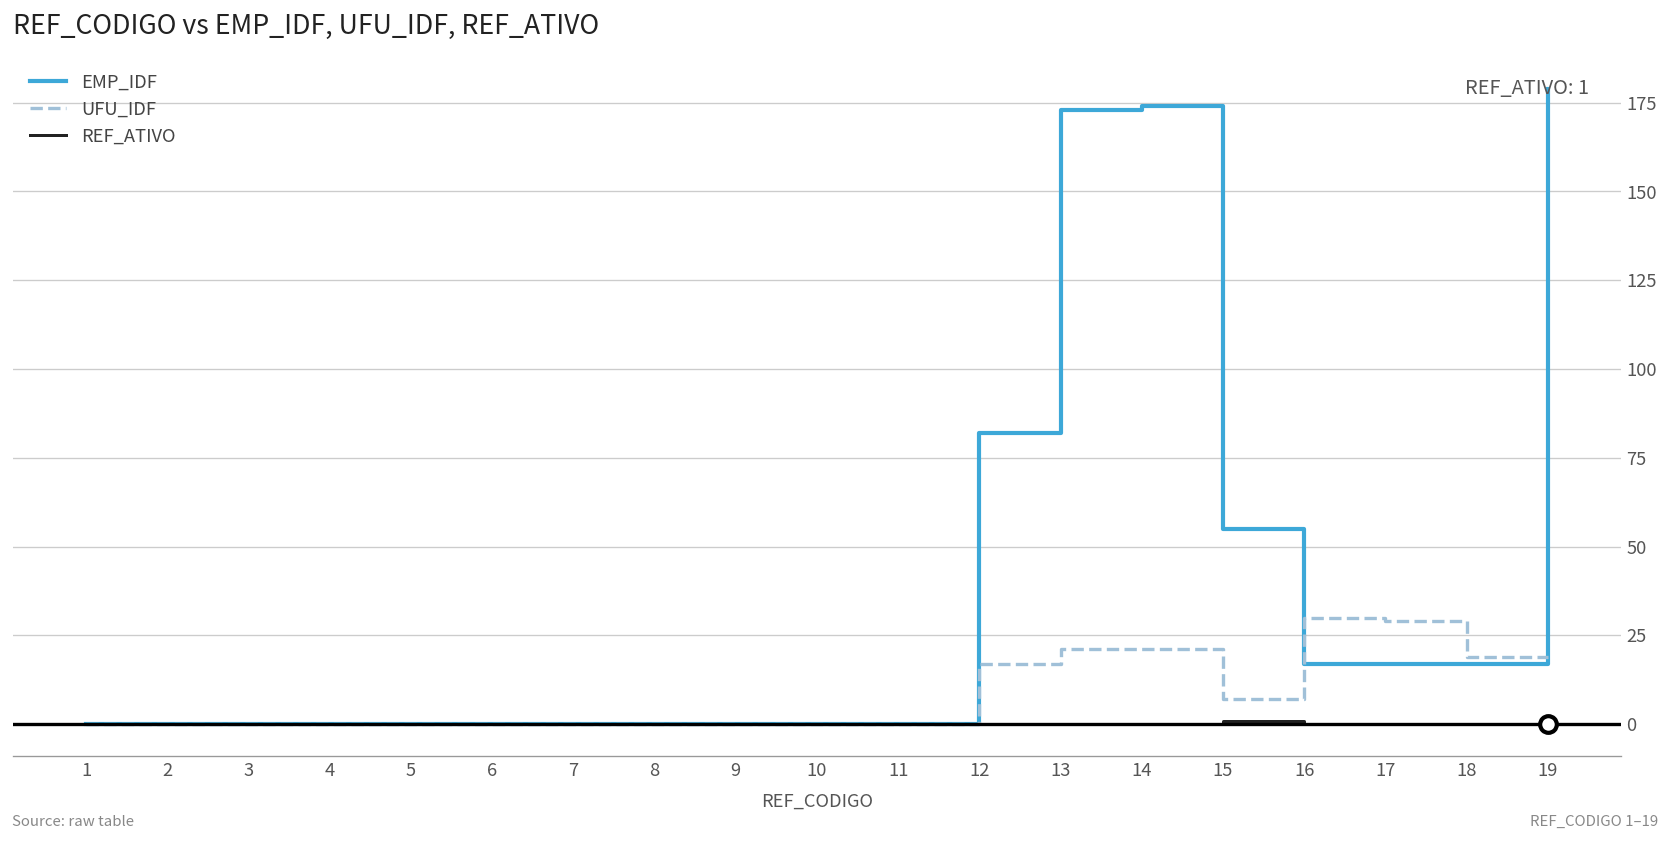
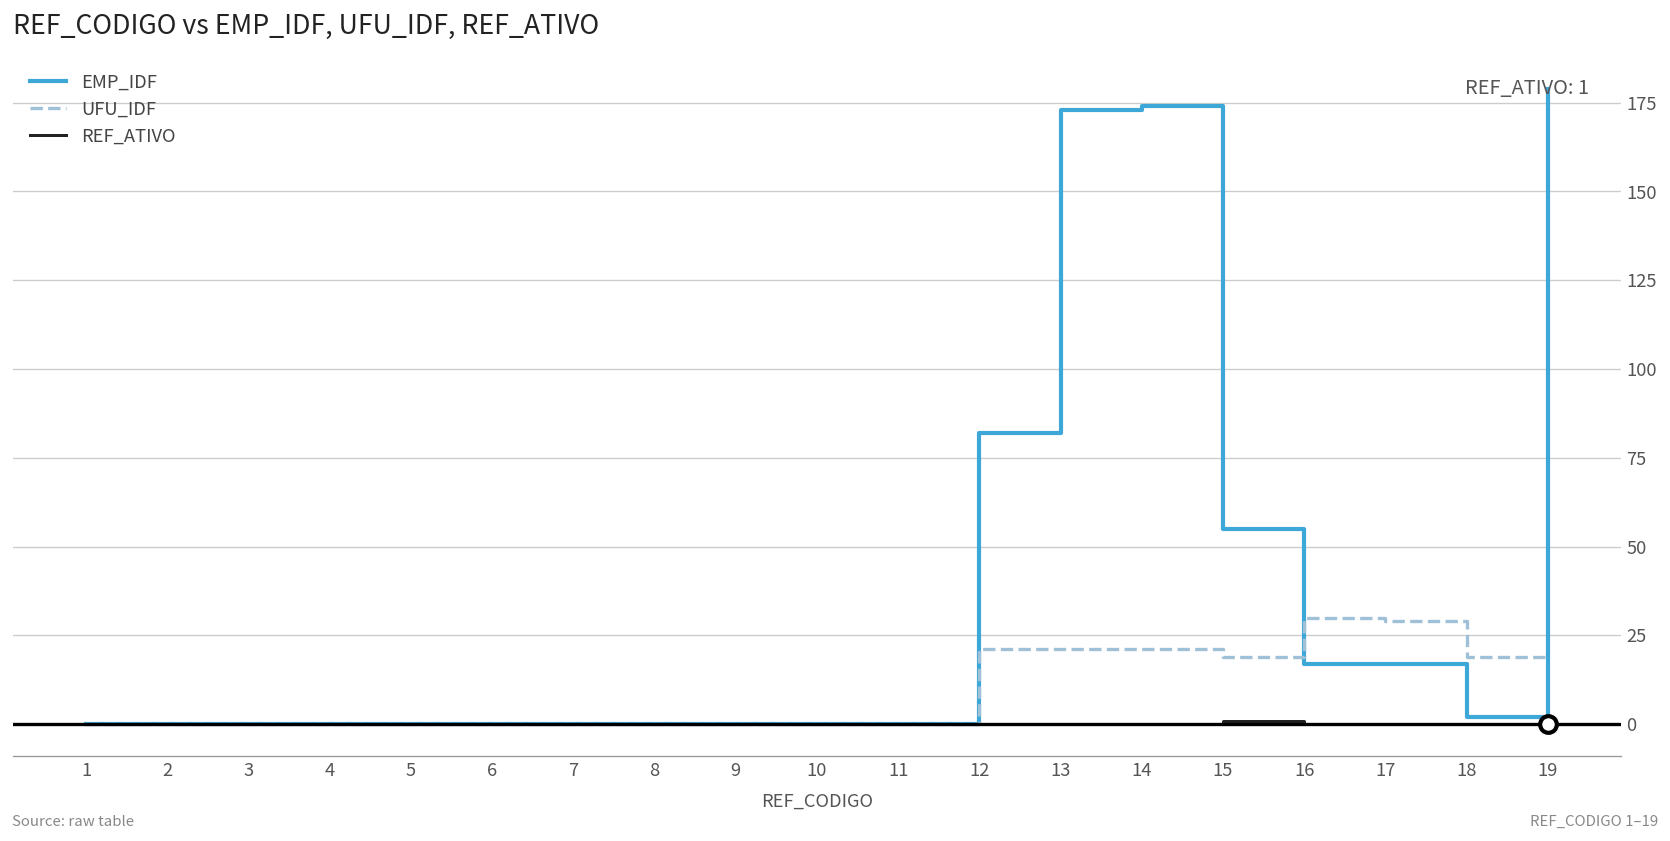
UFU_IDF, 12: 17 -> 21
UFU_IDF, 15: 7 -> 19
EMP_IDF, 18: 17 -> 2
